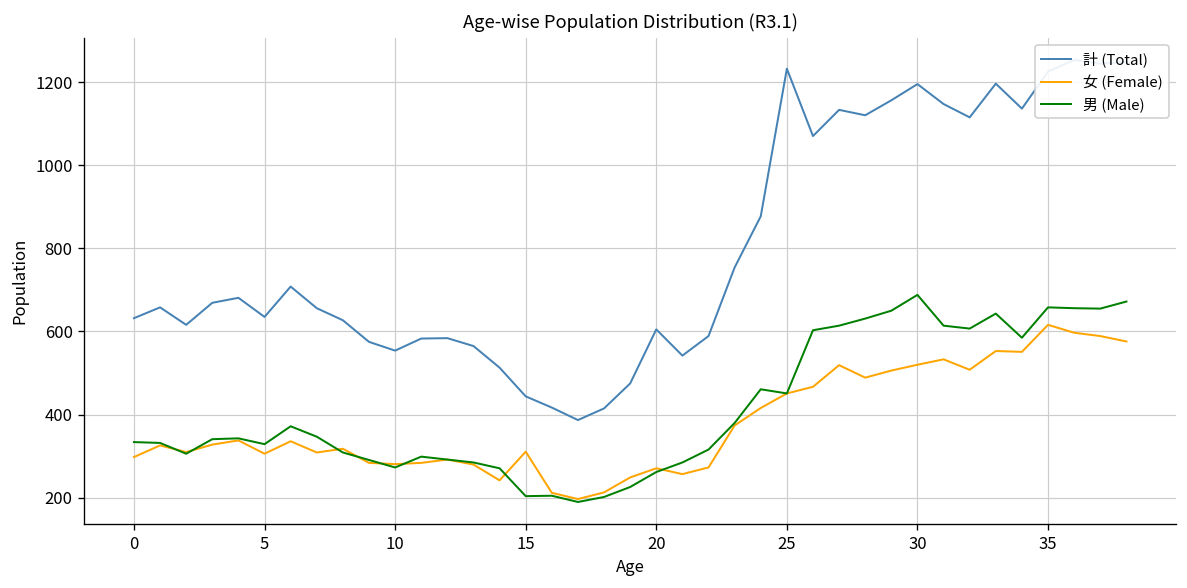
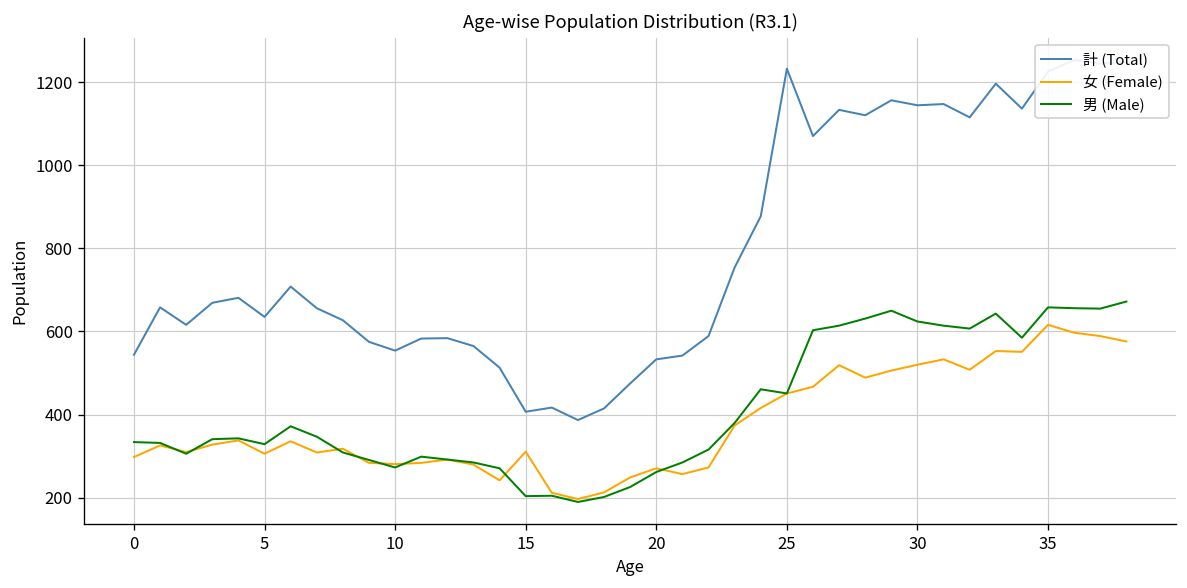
計 (Total), 0: 630 -> 540
計 (Total), 15: 440 -> 410
計 (Total), 20: 610 -> 530
計 (Total), 30: 1200 -> 1140
男 (Male), 30: 690 -> 620
